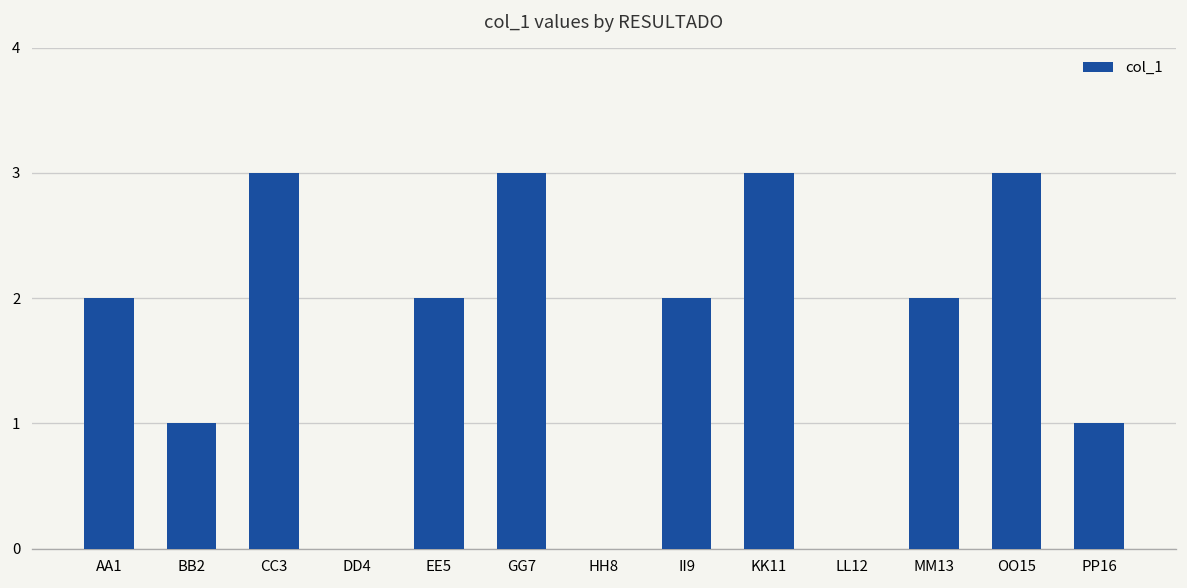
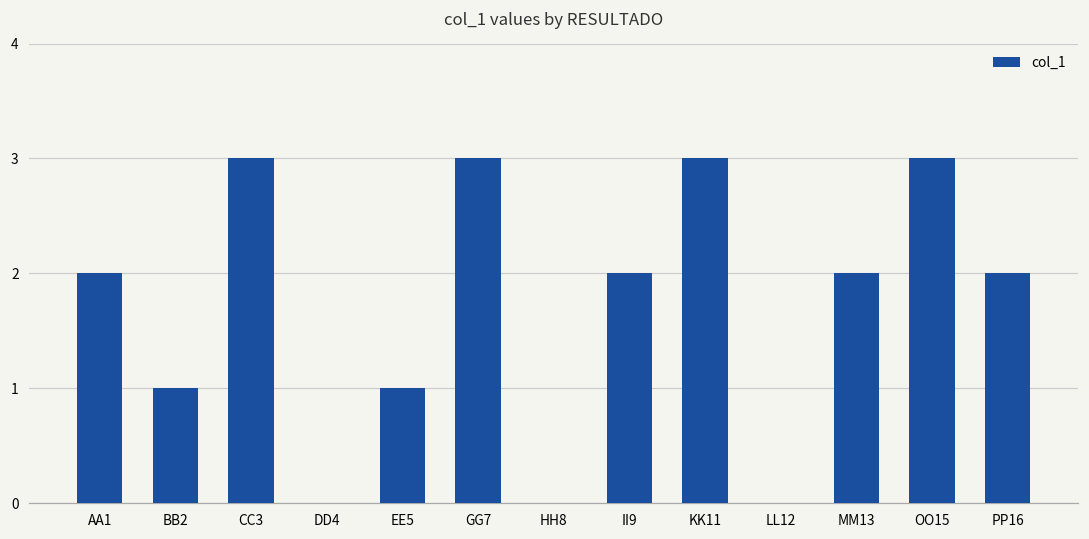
EE5: 2 -> 1
PP16: 1 -> 2
